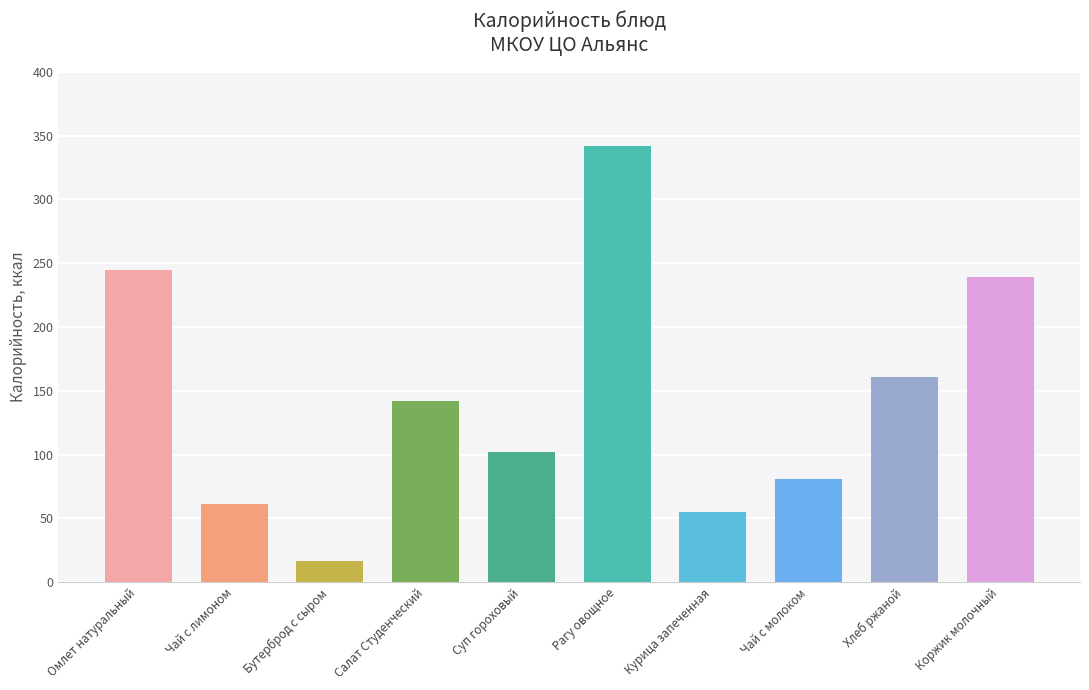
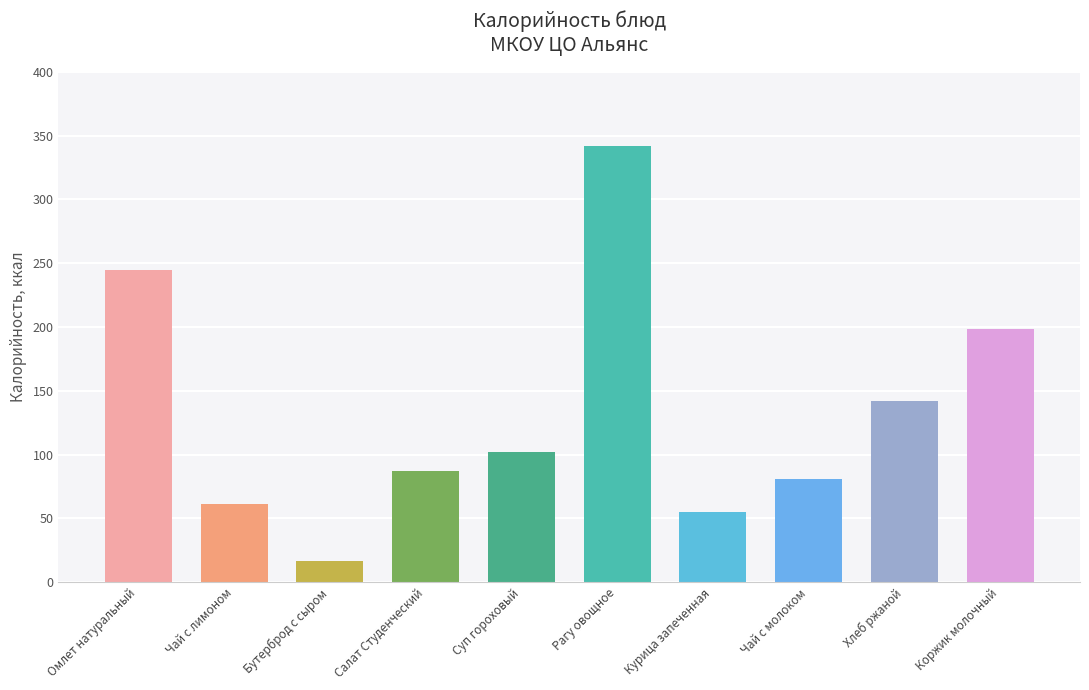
Салат Студенческий: 142 -> 87
Хлеб ржаной: 161 -> 142
Коржик молочный: 239 -> 198
